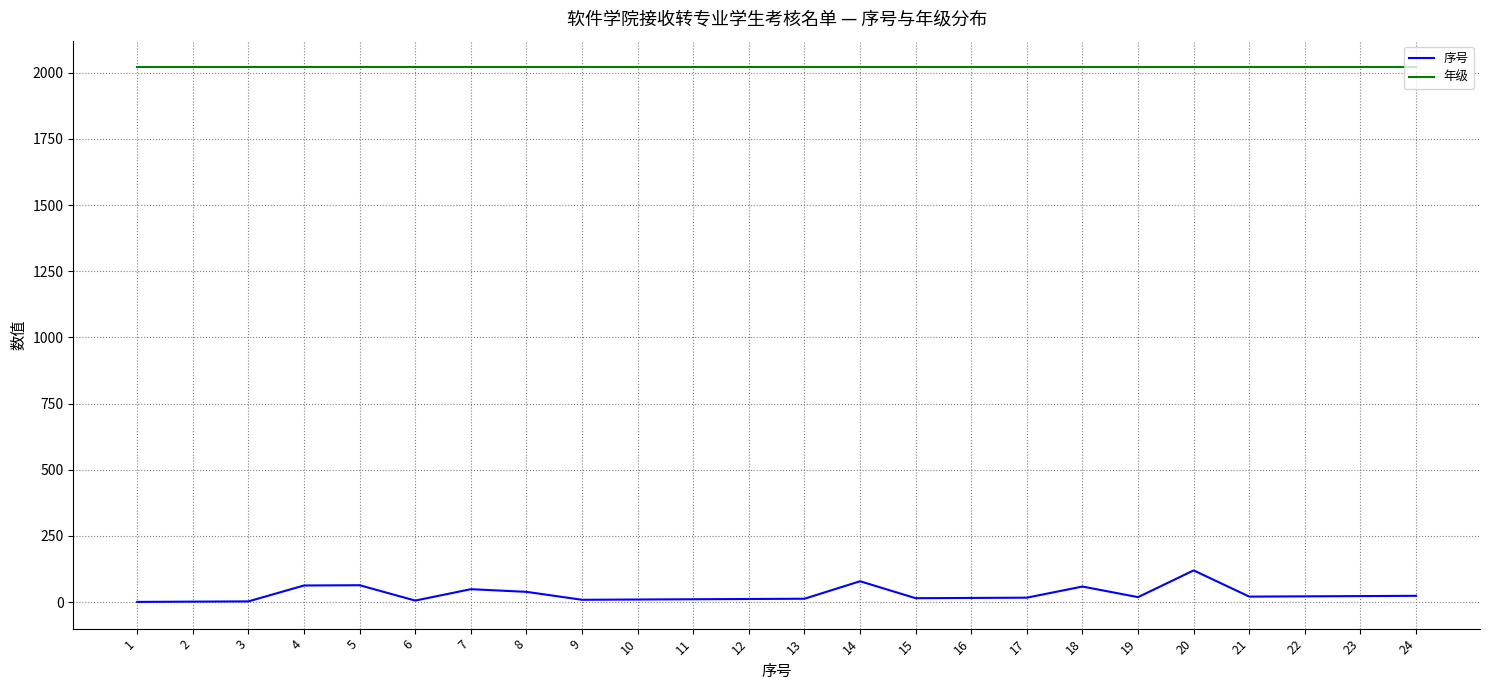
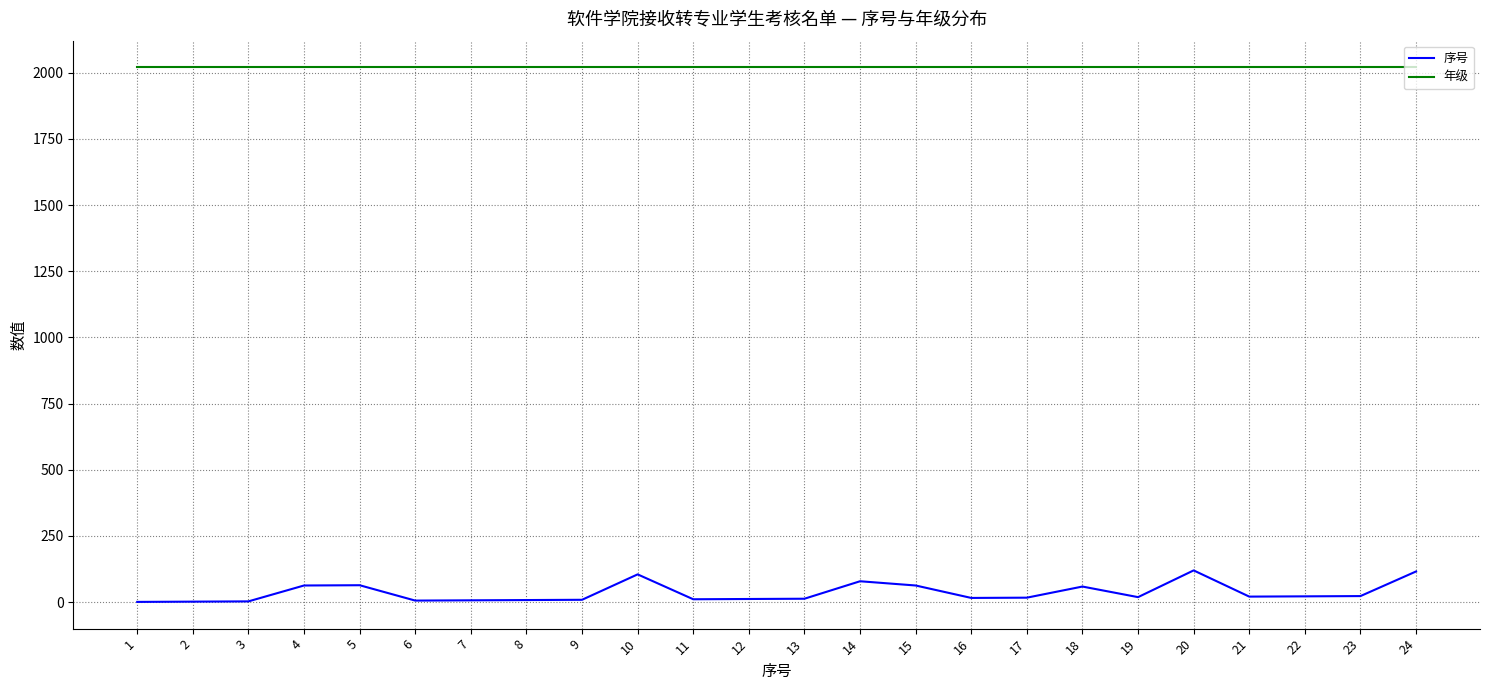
序号, 7: 50 -> 10
序号, 8: 40 -> 10
序号, 10: 10 -> 110
序号, 15: 20 -> 60
序号, 24: 20 -> 120
